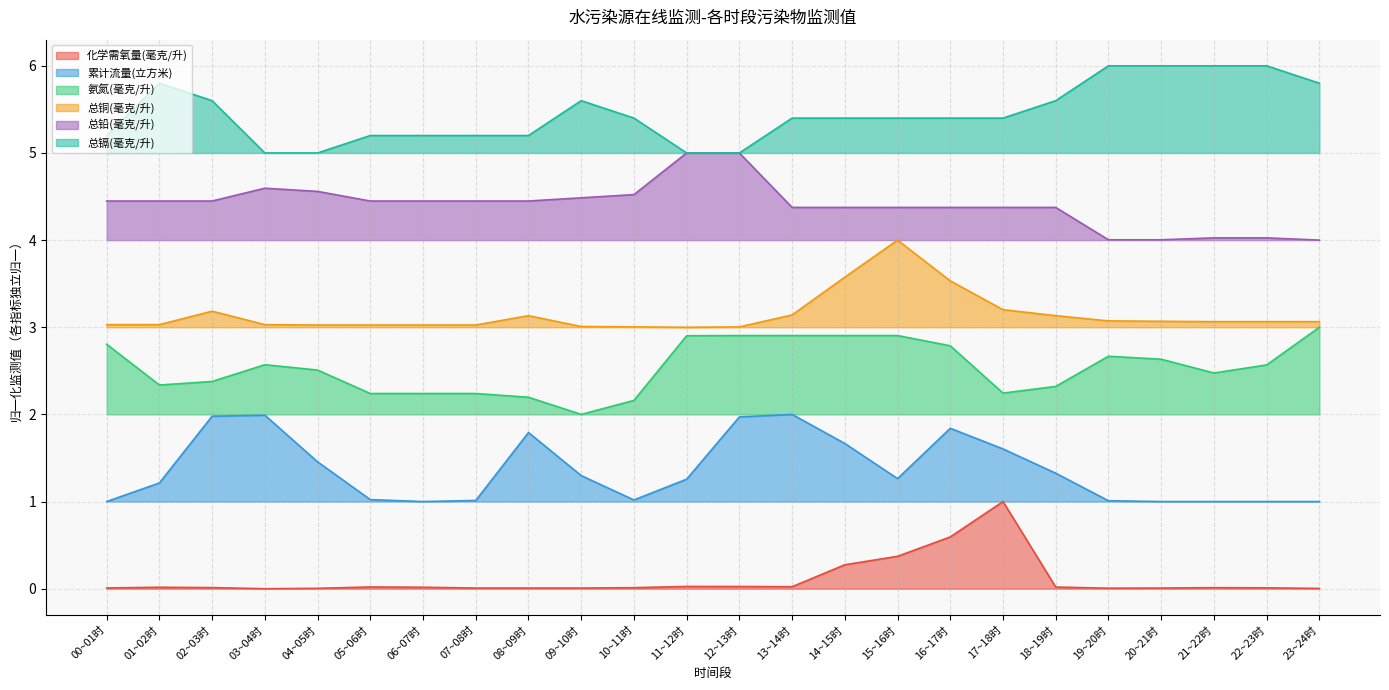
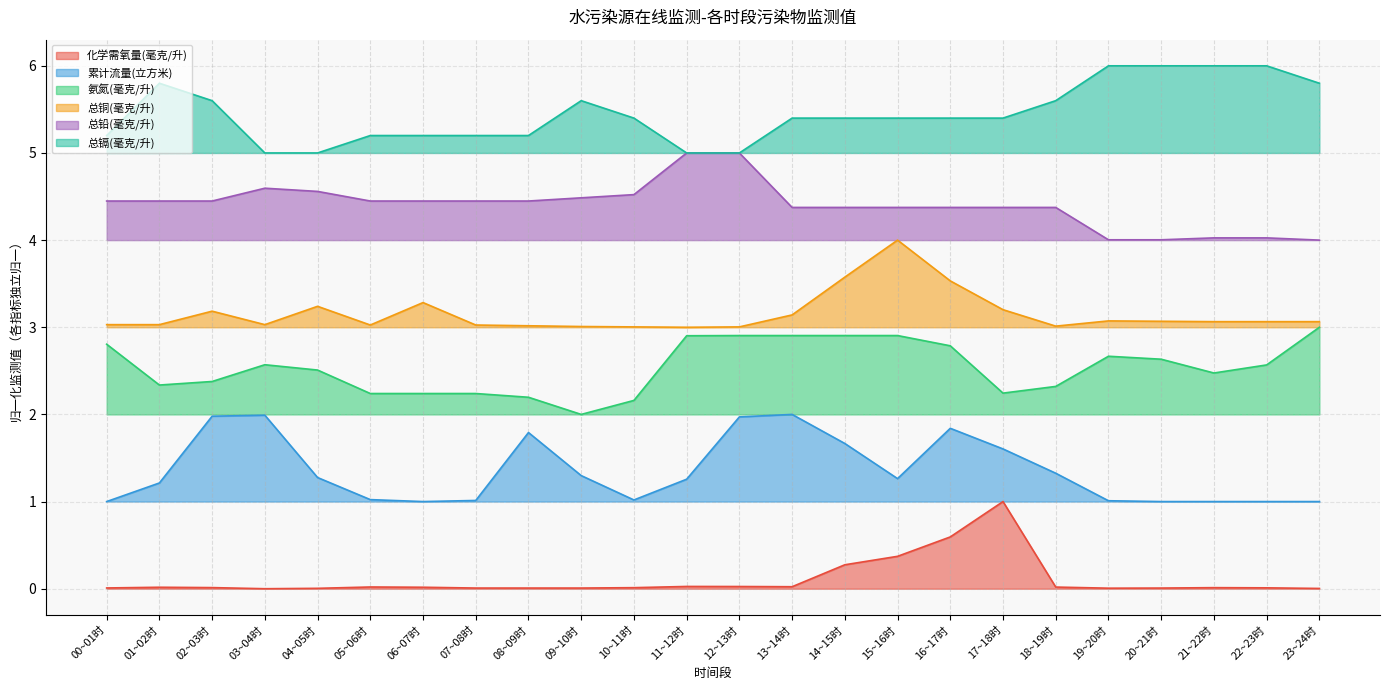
累计流量(立方米), 04~05时: 1.5 -> 1.3
总铜(毫克/升), 04~05时: 3.0 -> 3.2
总铜(毫克/升), 06~07时: 3.0 -> 3.3
总铜(毫克/升), 08~09时: 3.1 -> 3.0
总铜(毫克/升), 18~19时: 3.1 -> 3.0
